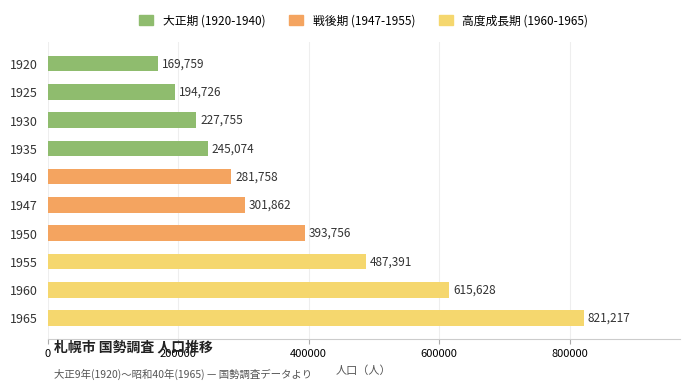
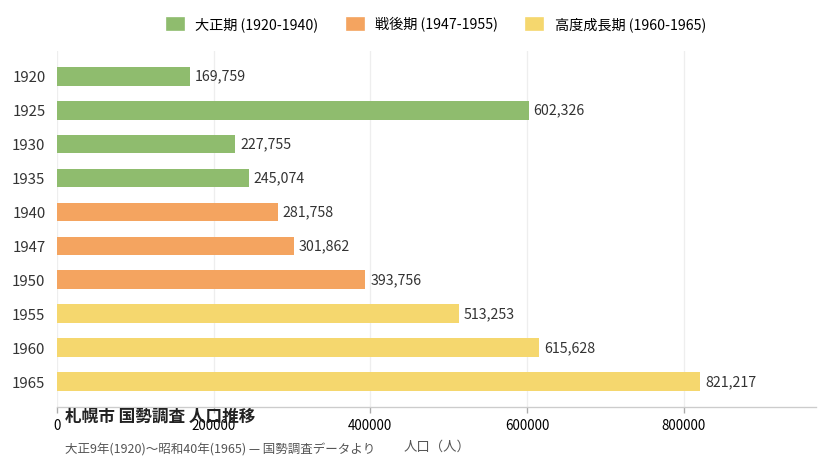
1925: 194,726 -> 602,326
1955: 487,391 -> 513,253
